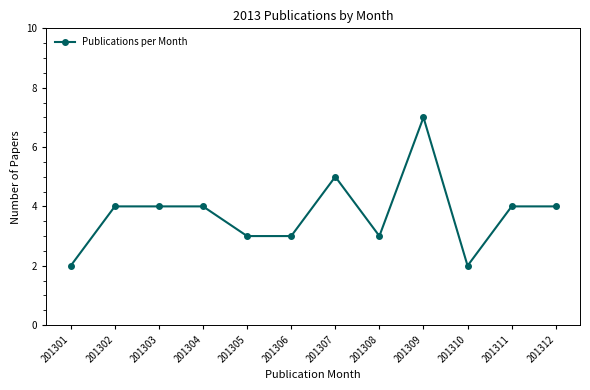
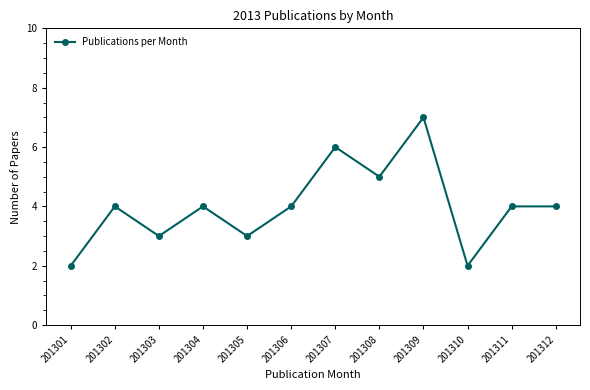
201303: 4 -> 3
201306: 3 -> 4
201307: 5 -> 6
201308: 3 -> 5
